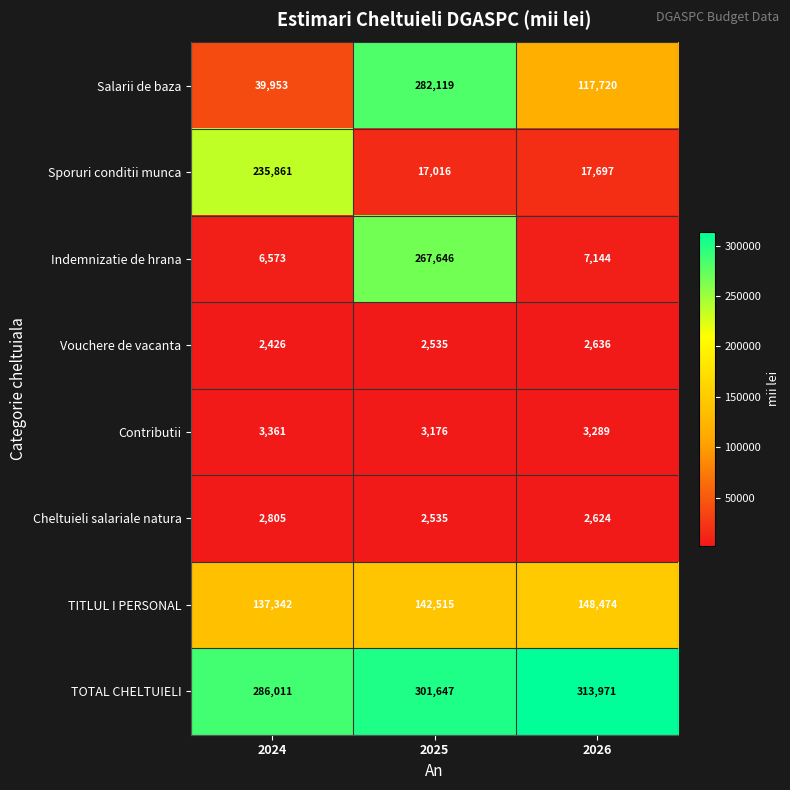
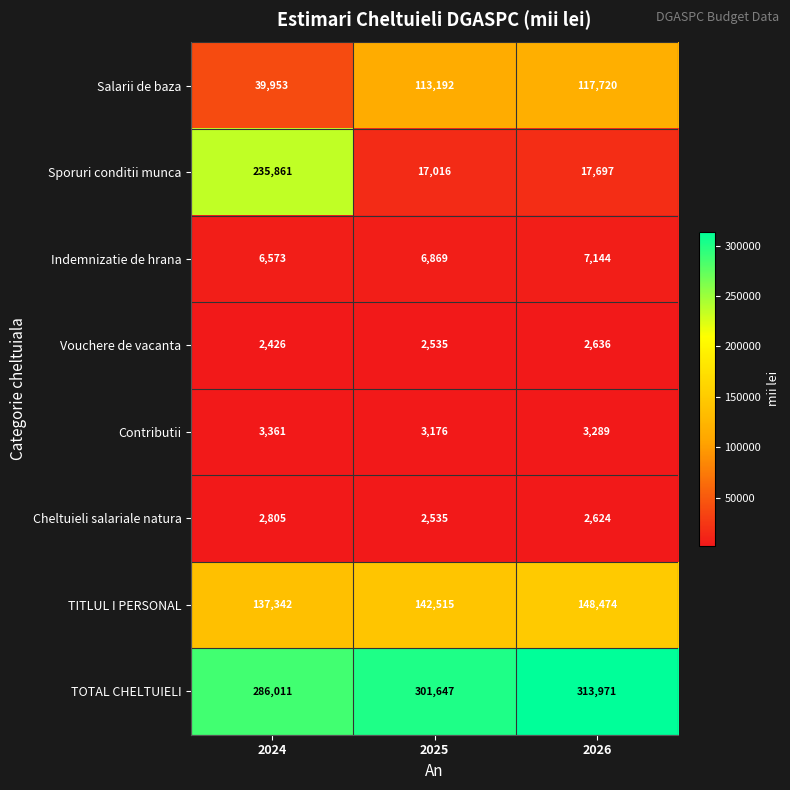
Salarii de baza, 2025: 282,119 -> 113,192
Indemnizatie de hrana, 2025: 267,646 -> 6,869
